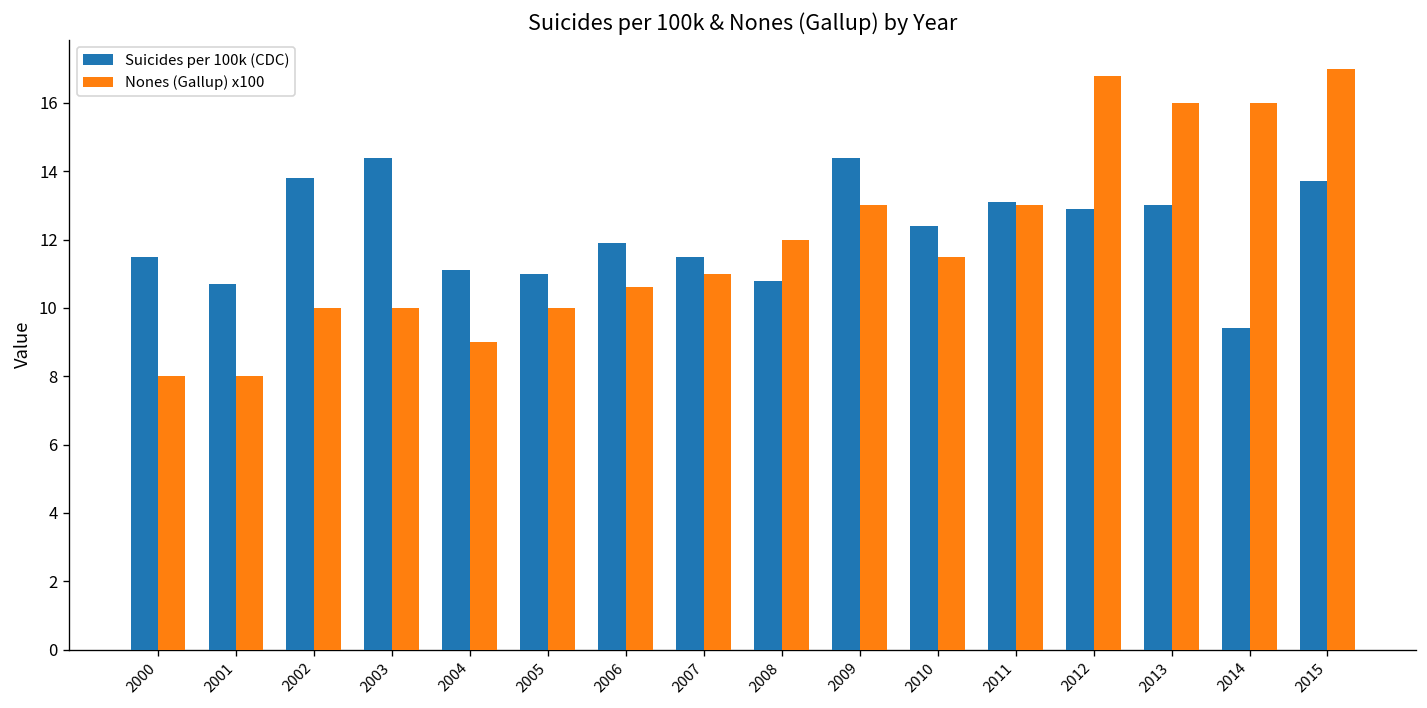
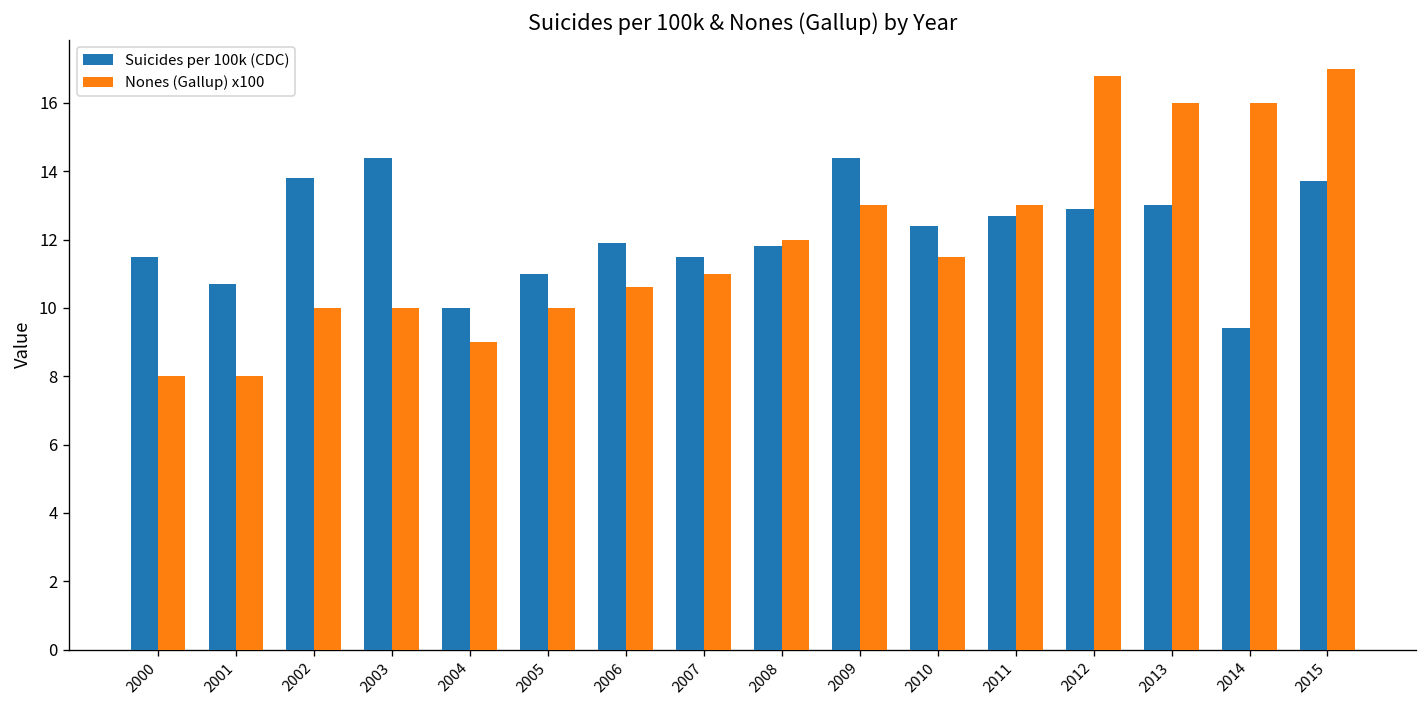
Suicides per 100k (CDC), 2004: 11.1 -> 10.0
Suicides per 100k (CDC), 2008: 10.8 -> 11.8
Suicides per 100k (CDC), 2011: 13.1 -> 12.7
